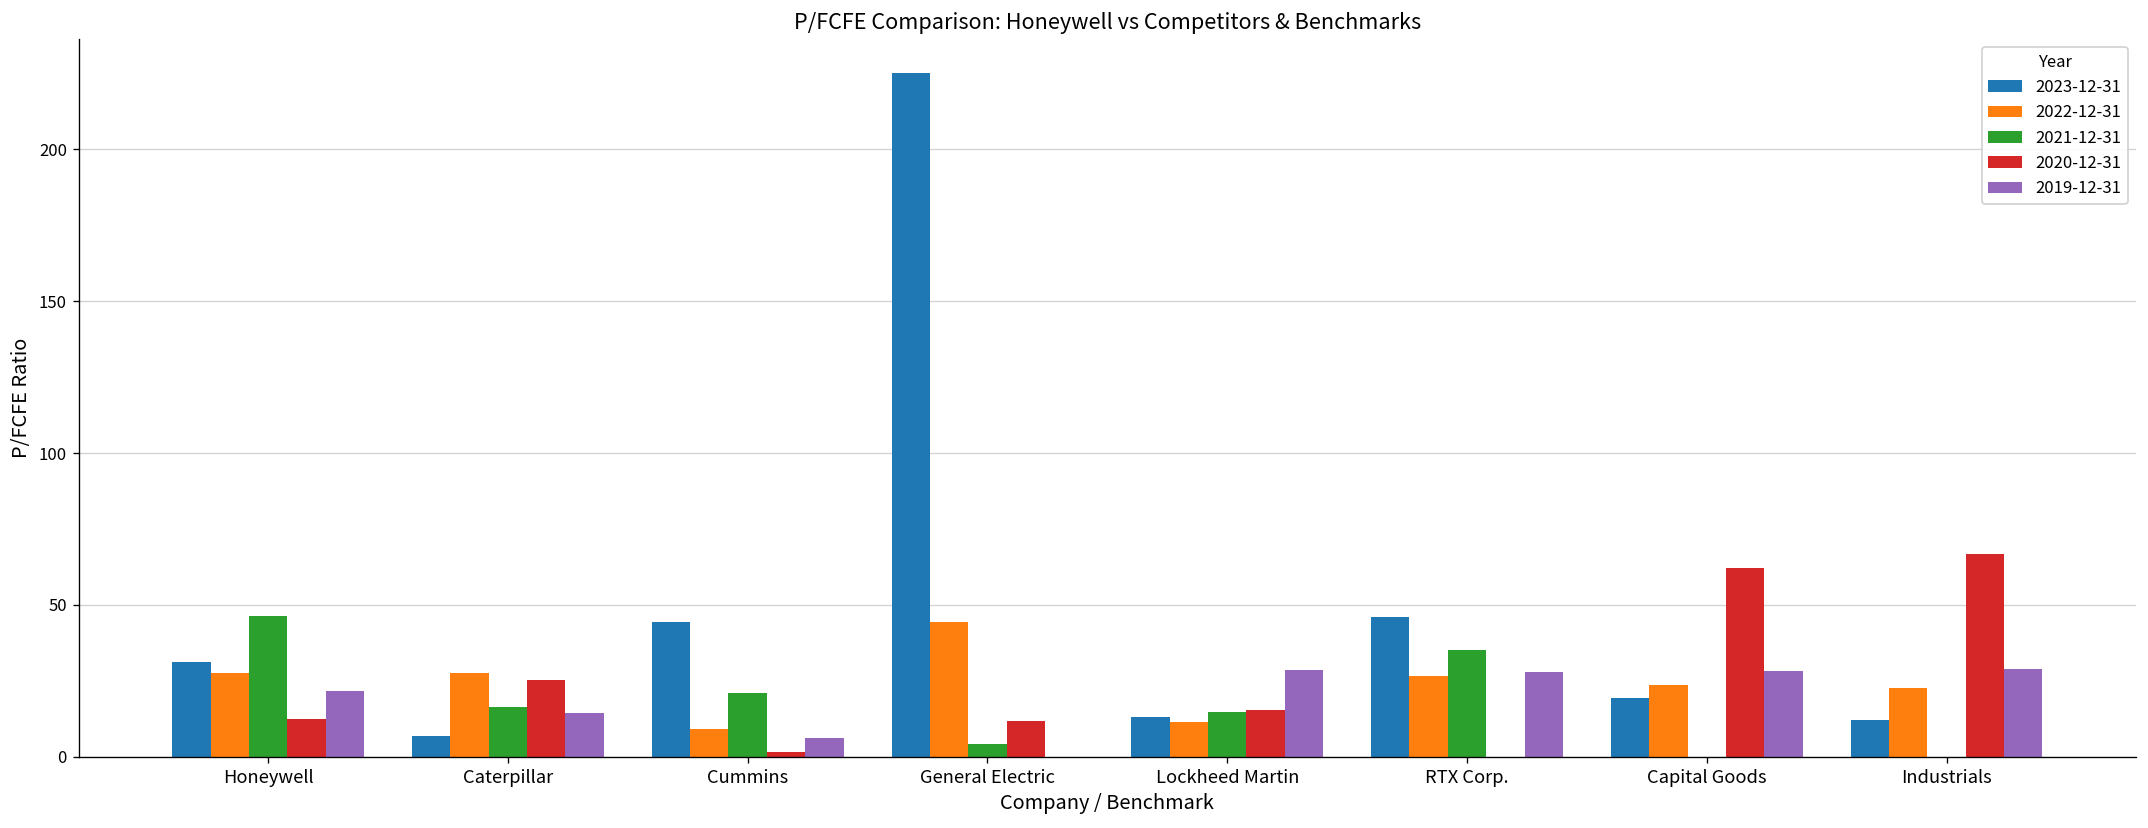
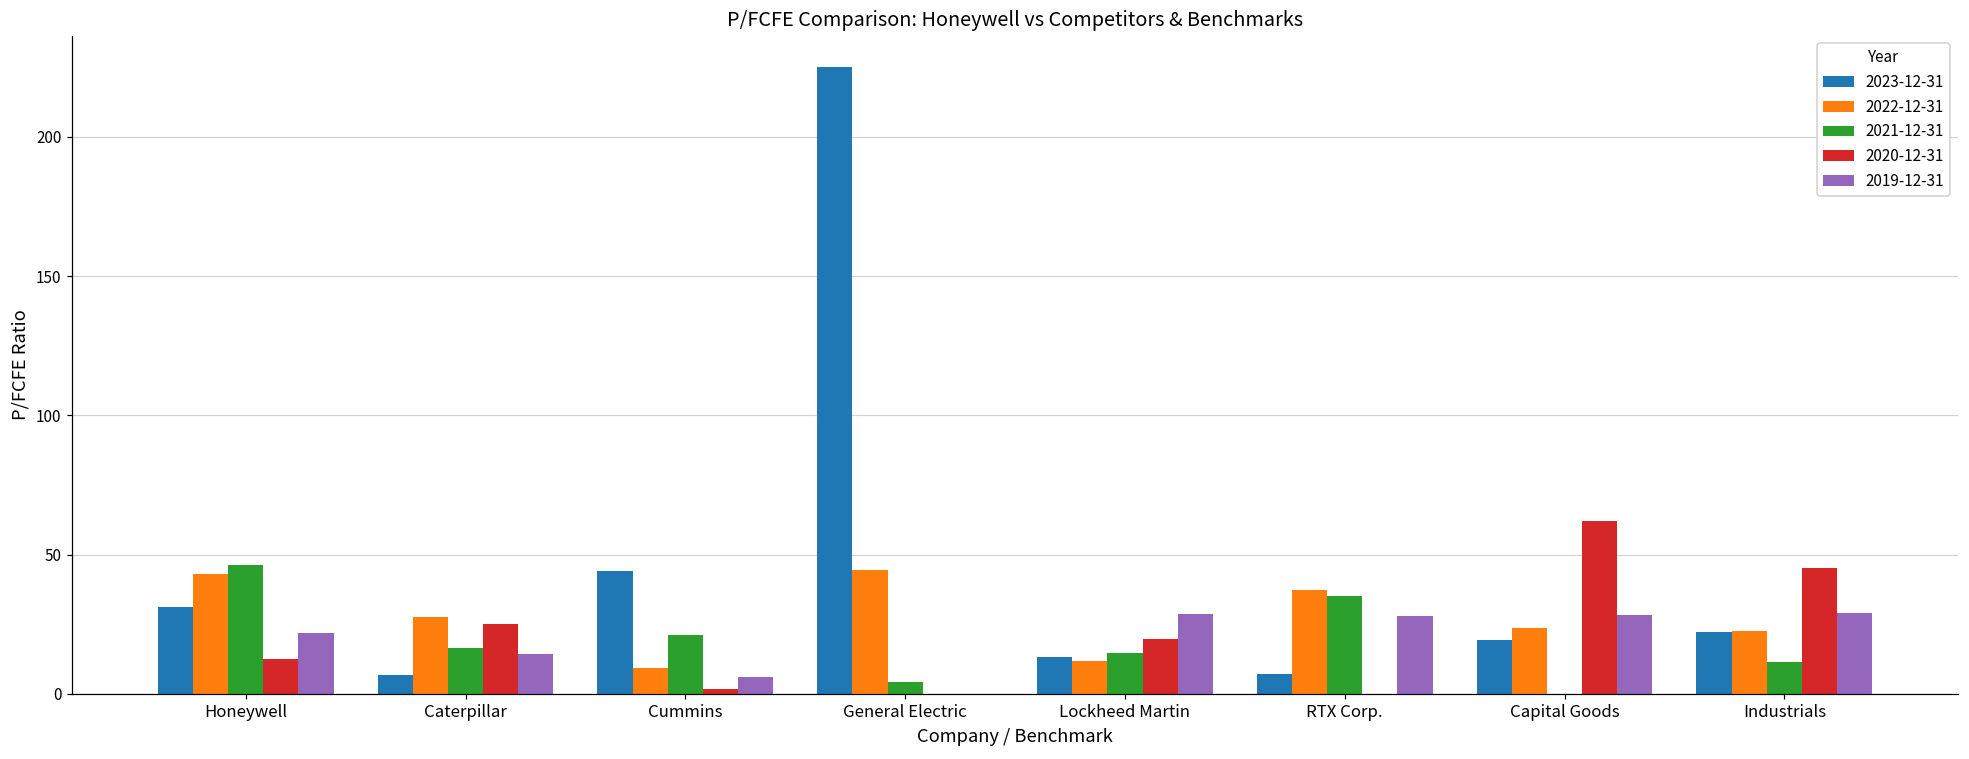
2022-12-31, Honeywell: 28 -> 43
2020-12-31, General Electric: 12 -> 0
2020-12-31, Lockheed Martin: 16 -> 20
2023-12-31, RTX Corp.: 46 -> 7
2022-12-31, RTX Corp.: 27 -> 37
2023-12-31, Industrials: 12 -> 22
2021-12-31, Industrials: 0 -> 11
2020-12-31, Industrials: 67 -> 45
